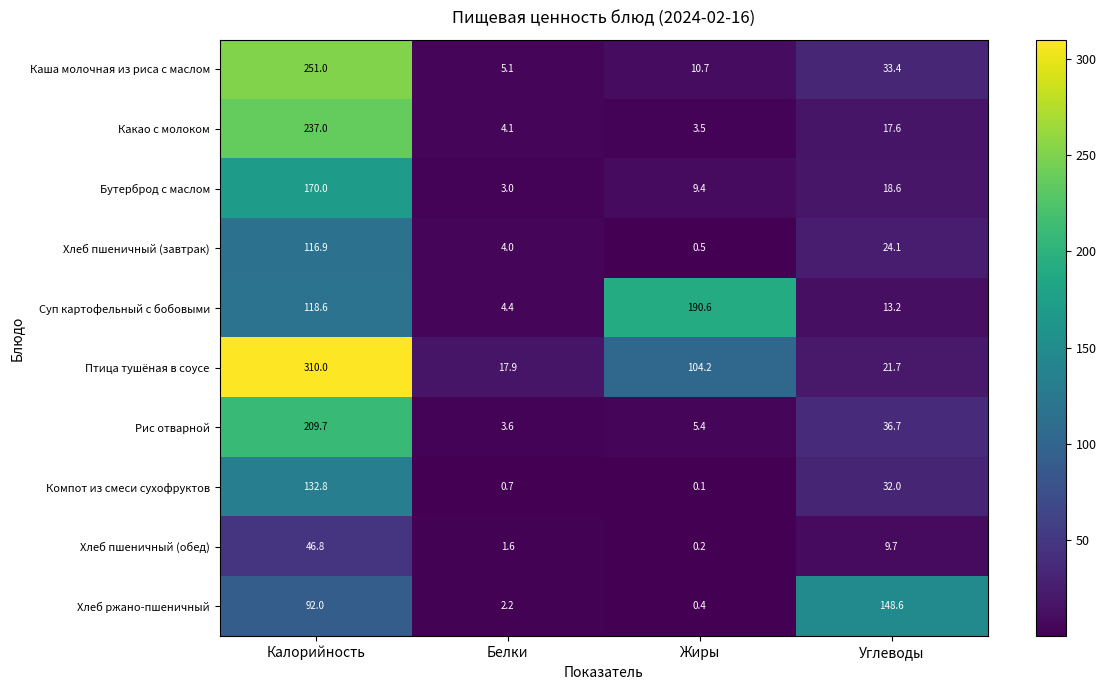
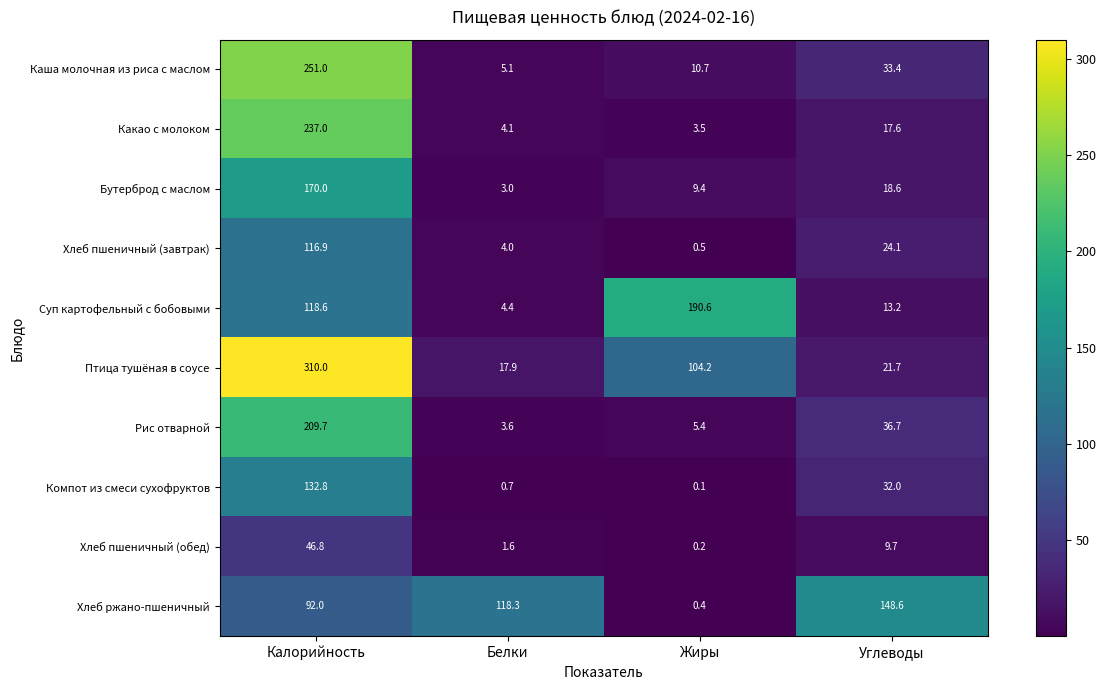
Хлеб ржано-пшеничный, Белки: 2.2 -> 118.3
